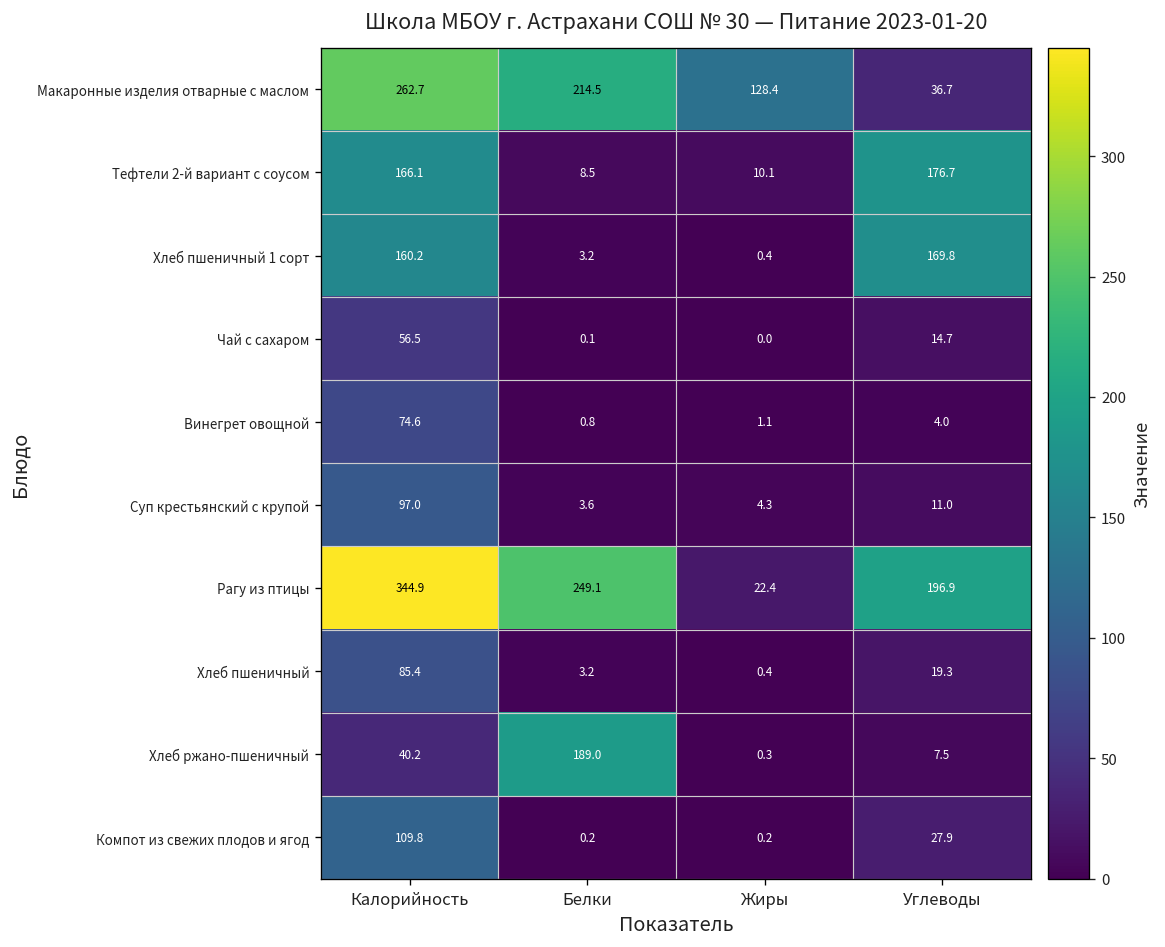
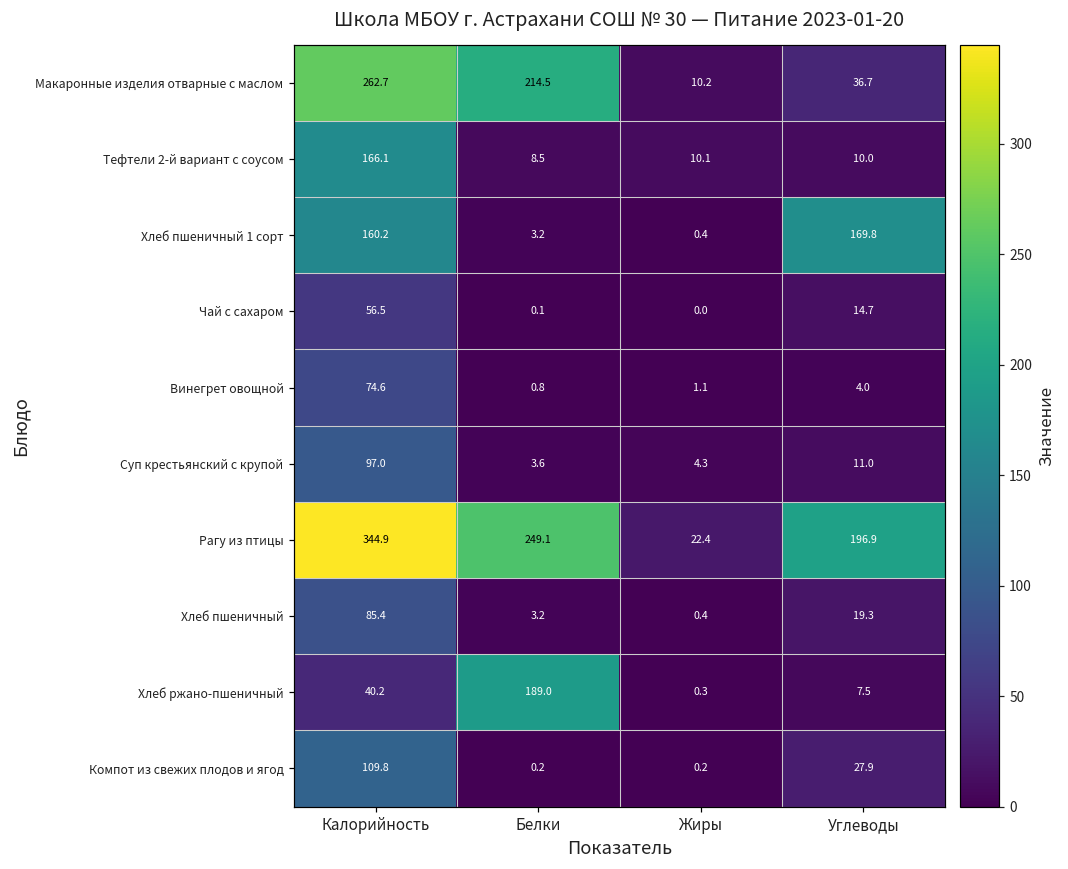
Макаронные изделия отварные с маслом, Жиры: 128.4 -> 10.2
Тефтели 2-й вариант с соусом, Углеводы: 176.7 -> 10.0
